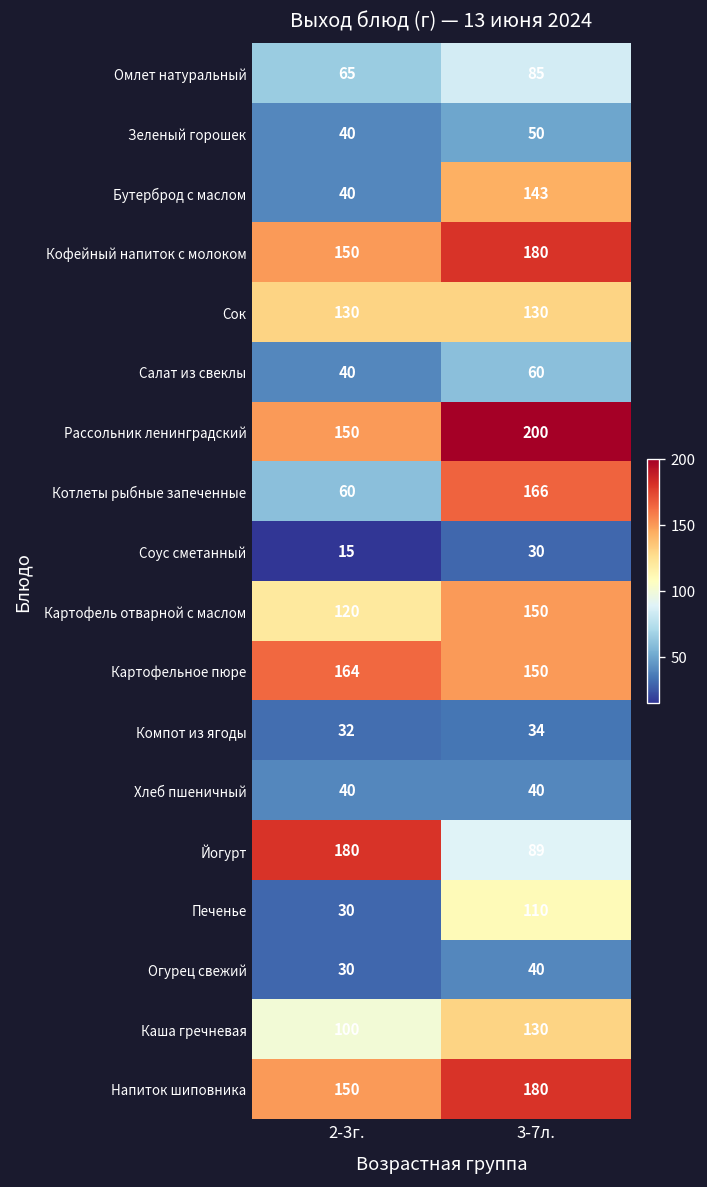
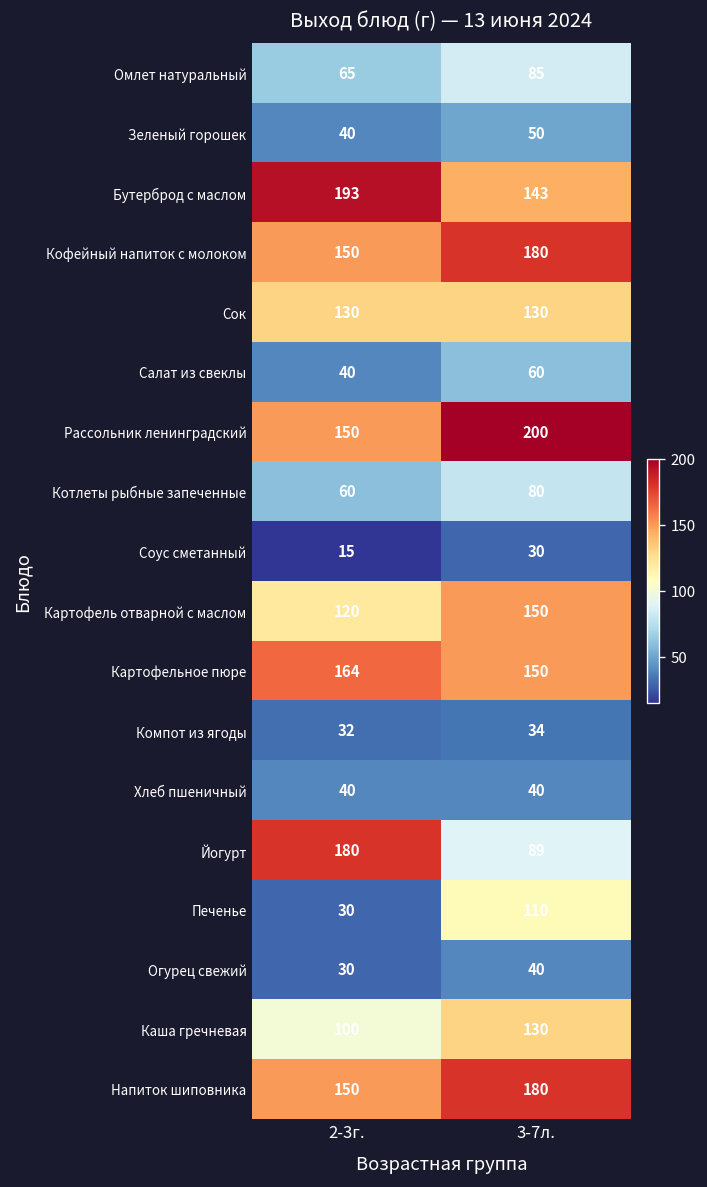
Бутерброд с маслом, 2-3г.: 40 -> 193
Котлеты рыбные запеченные, 3-7л.: 166 -> 80
